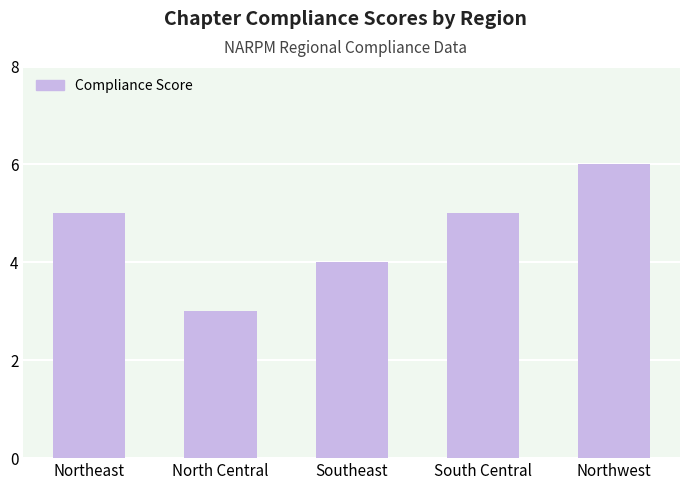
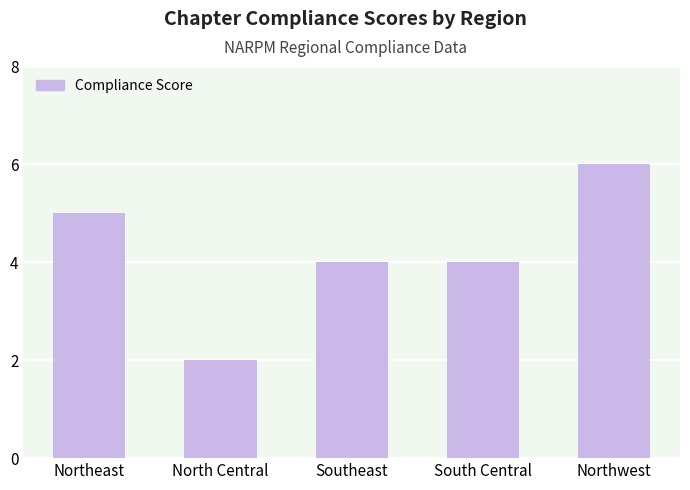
North Central: 3 -> 2
South Central: 5 -> 4
